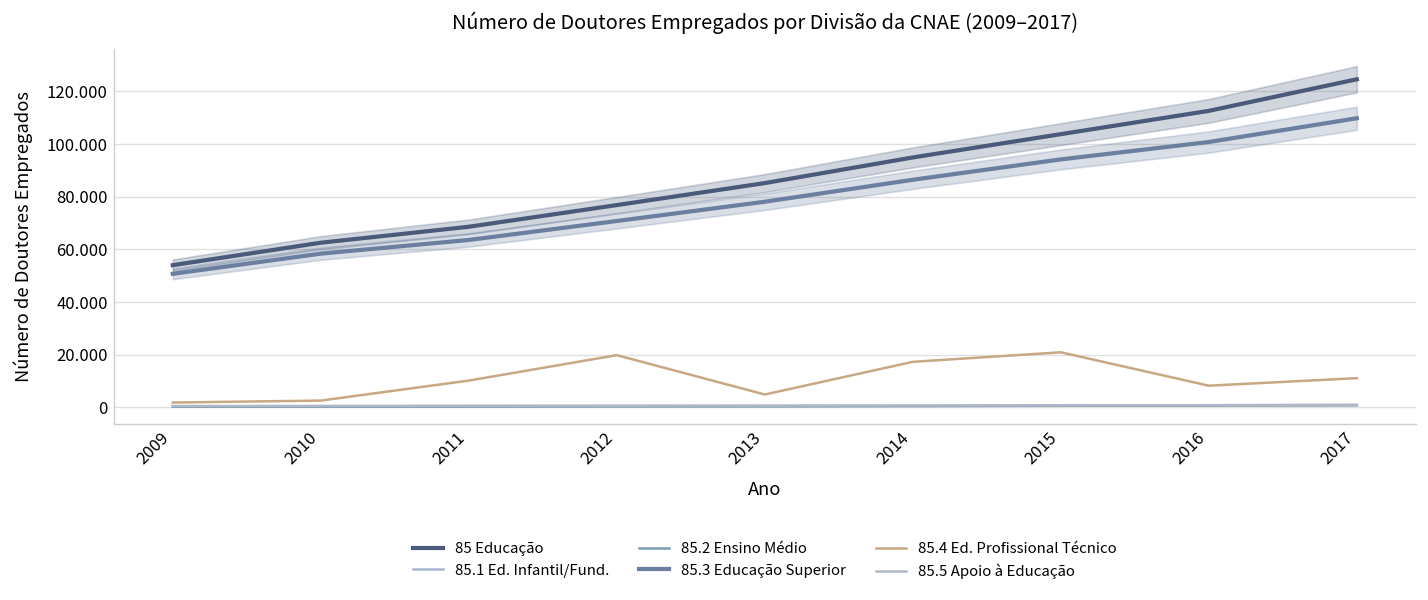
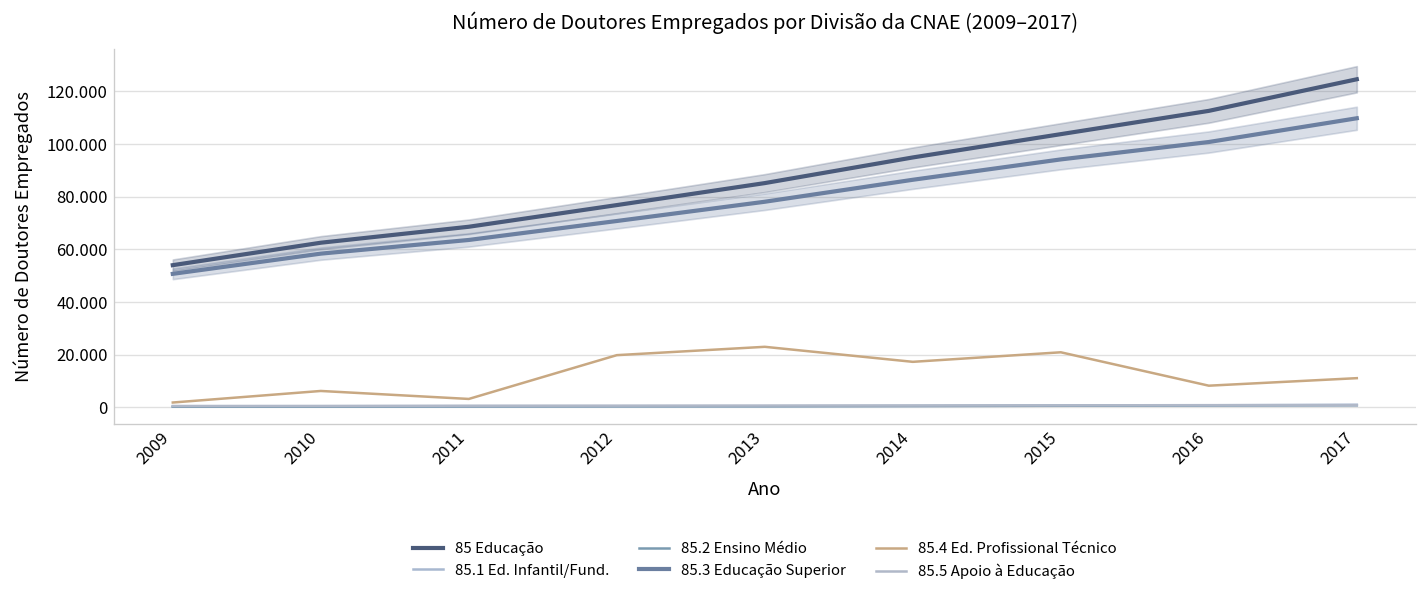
85.4 Ed. Profissional Técnico, 2010: 3 -> 6
85.4 Ed. Profissional Técnico, 2011: 10 -> 3
85.4 Ed. Profissional Técnico, 2013: 5 -> 23
